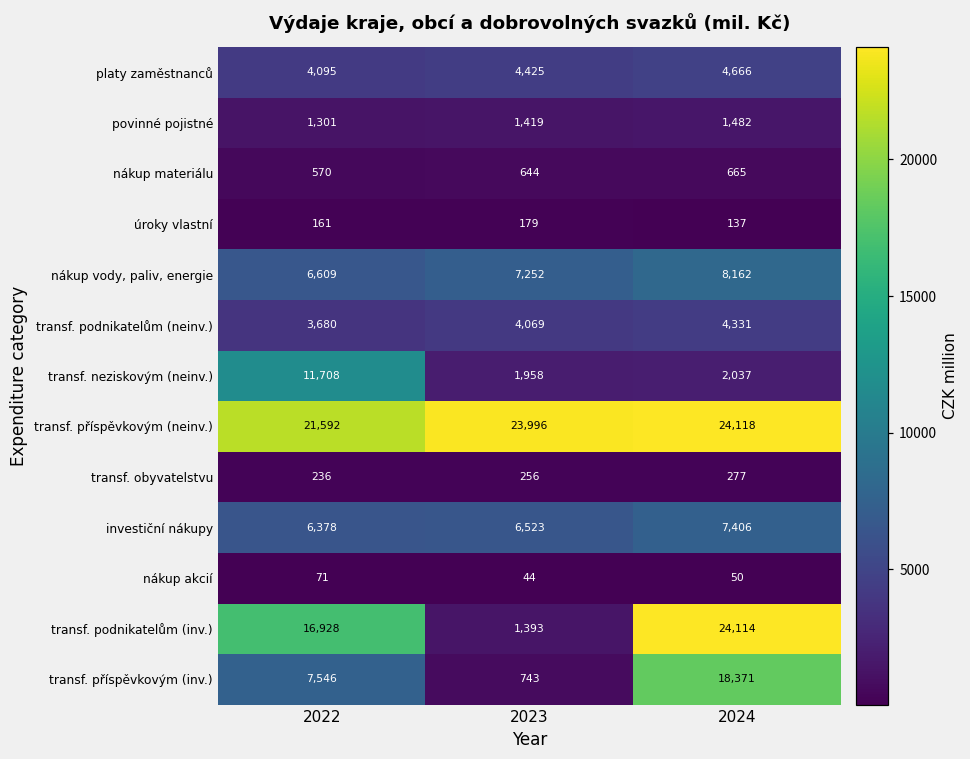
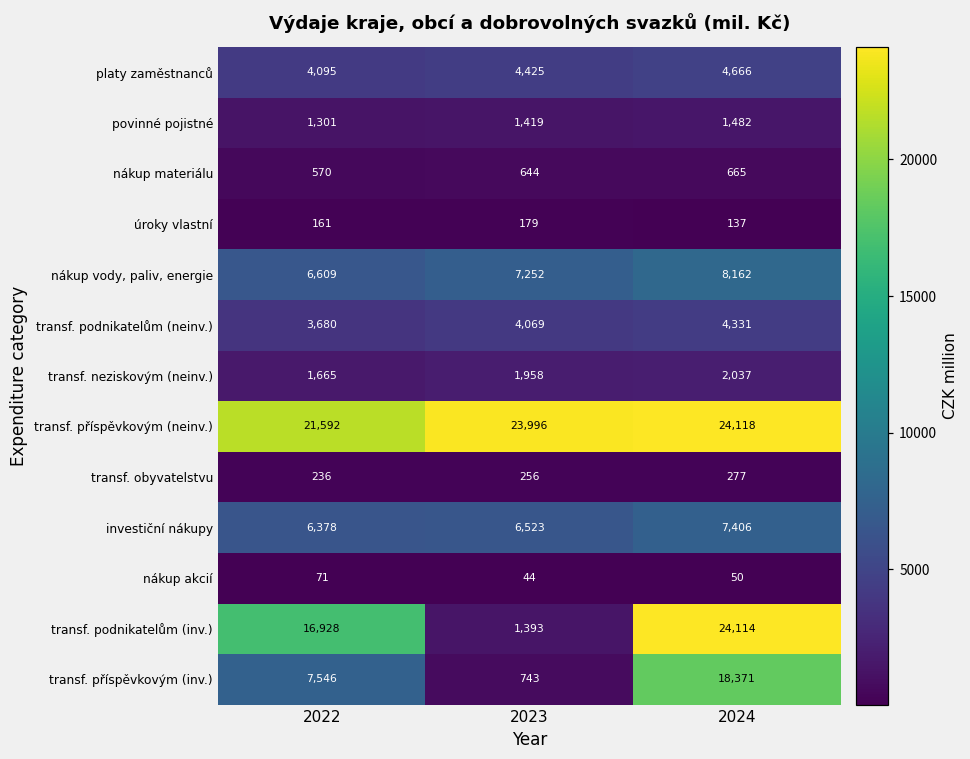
transf. neziskovým (neinv.), 2022: 11,708 -> 1,665
